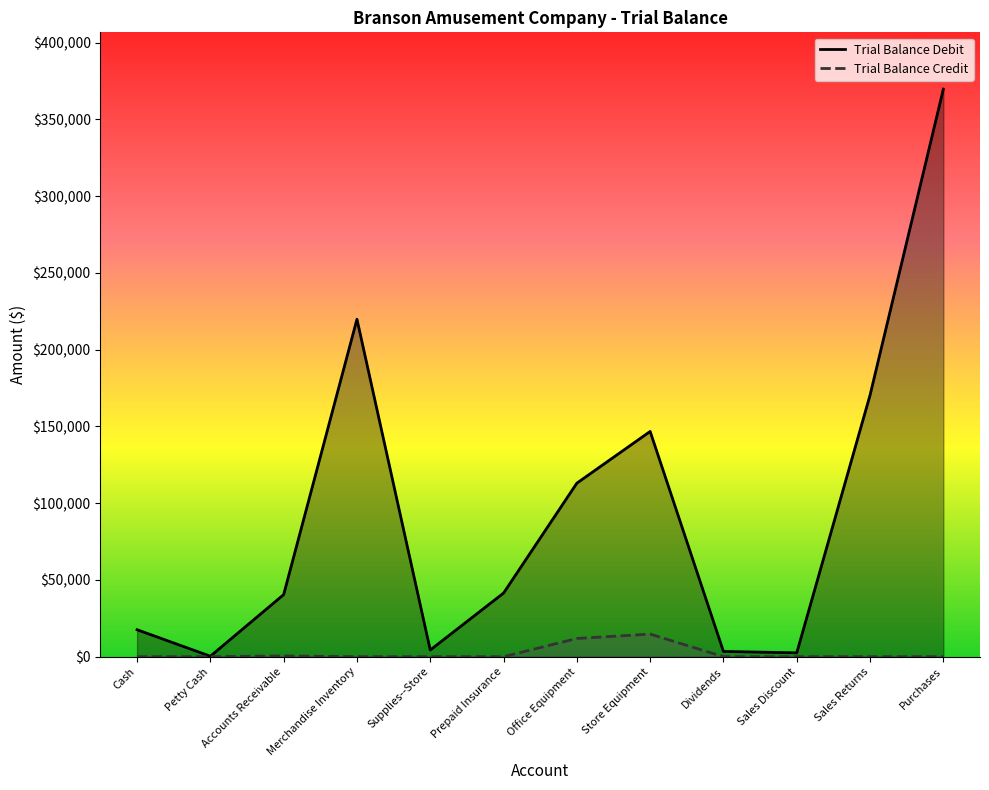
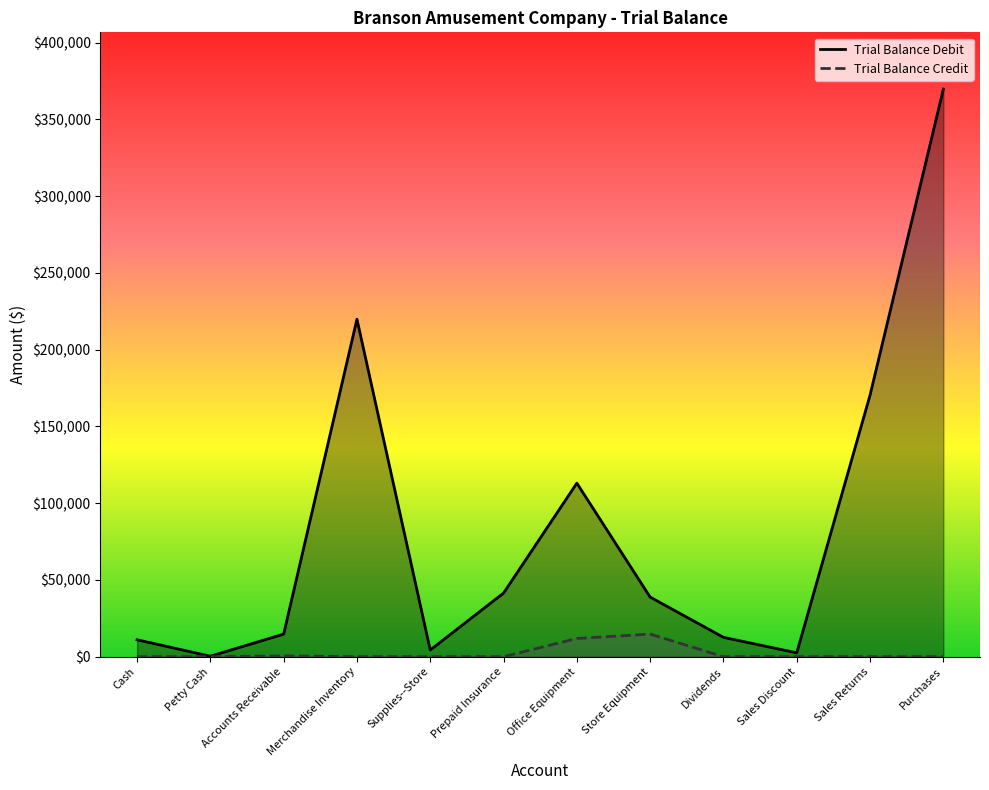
Trial Balance Debit, Cash: $18,000 -> $11,000
Trial Balance Debit, Accounts Receivable: $40,000 -> $15,000
Trial Balance Debit, Store Equipment: $147,000 -> $39,000
Trial Balance Debit, Dividends: $3,000 -> $13,000
